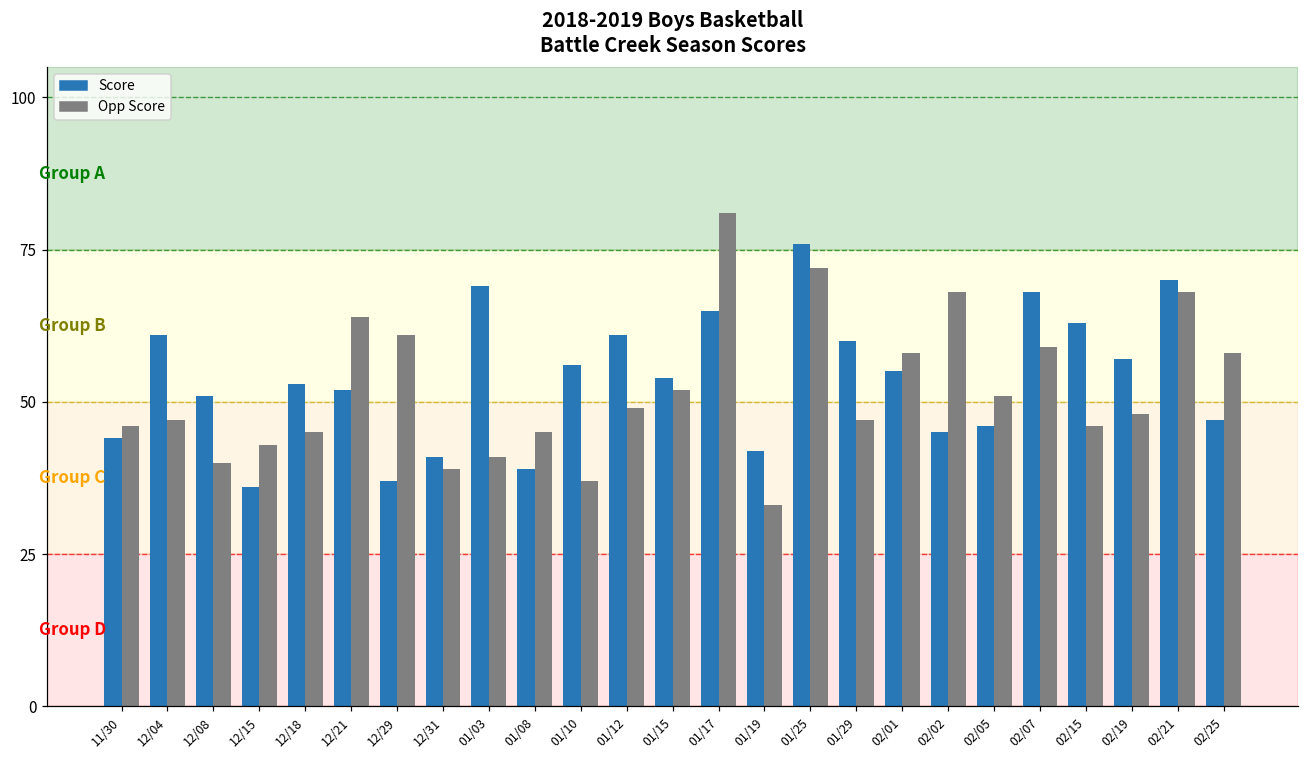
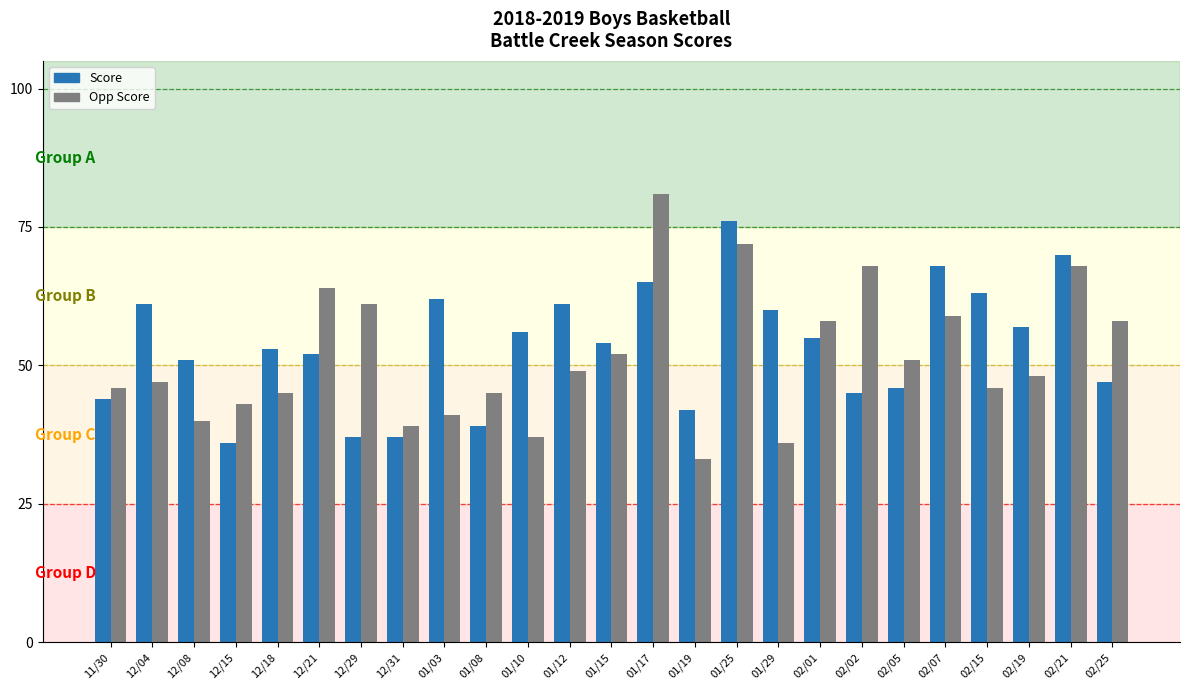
Score, 12/31: 41 -> 37
Score, 01/03: 69 -> 62
Opp Score, 01/29: 47 -> 36
